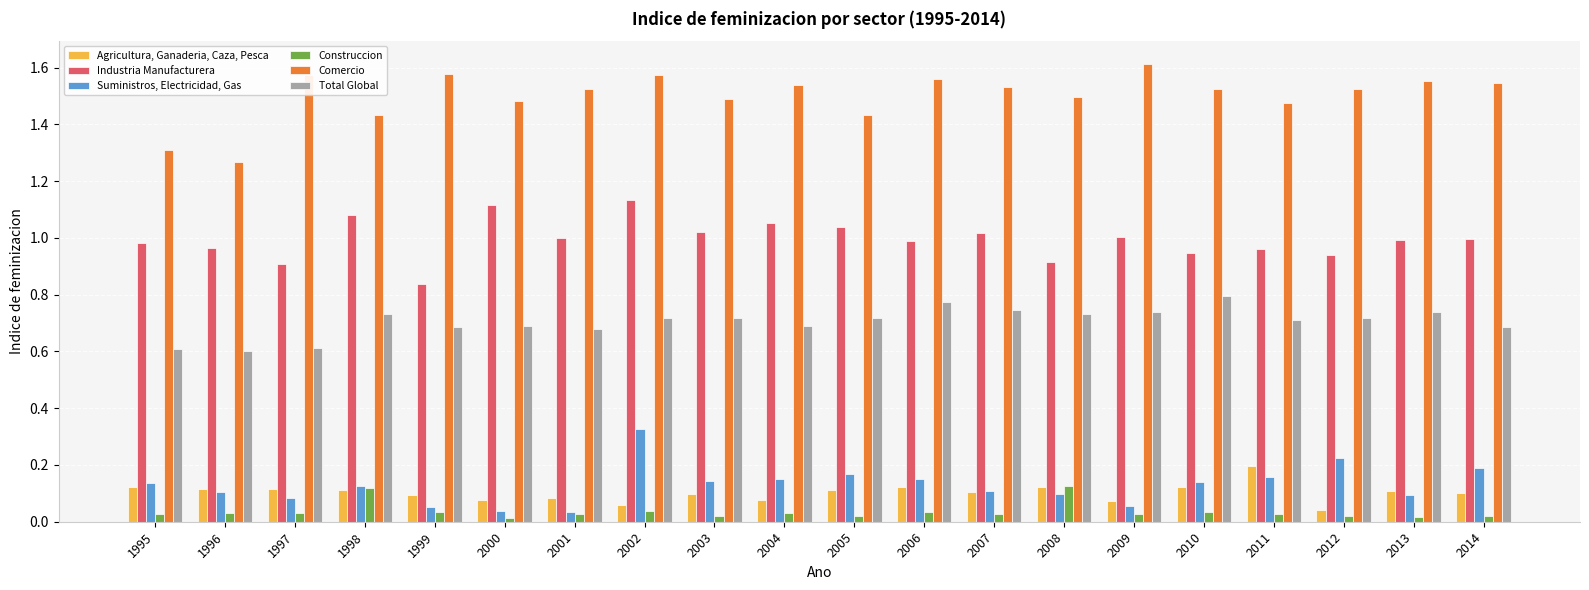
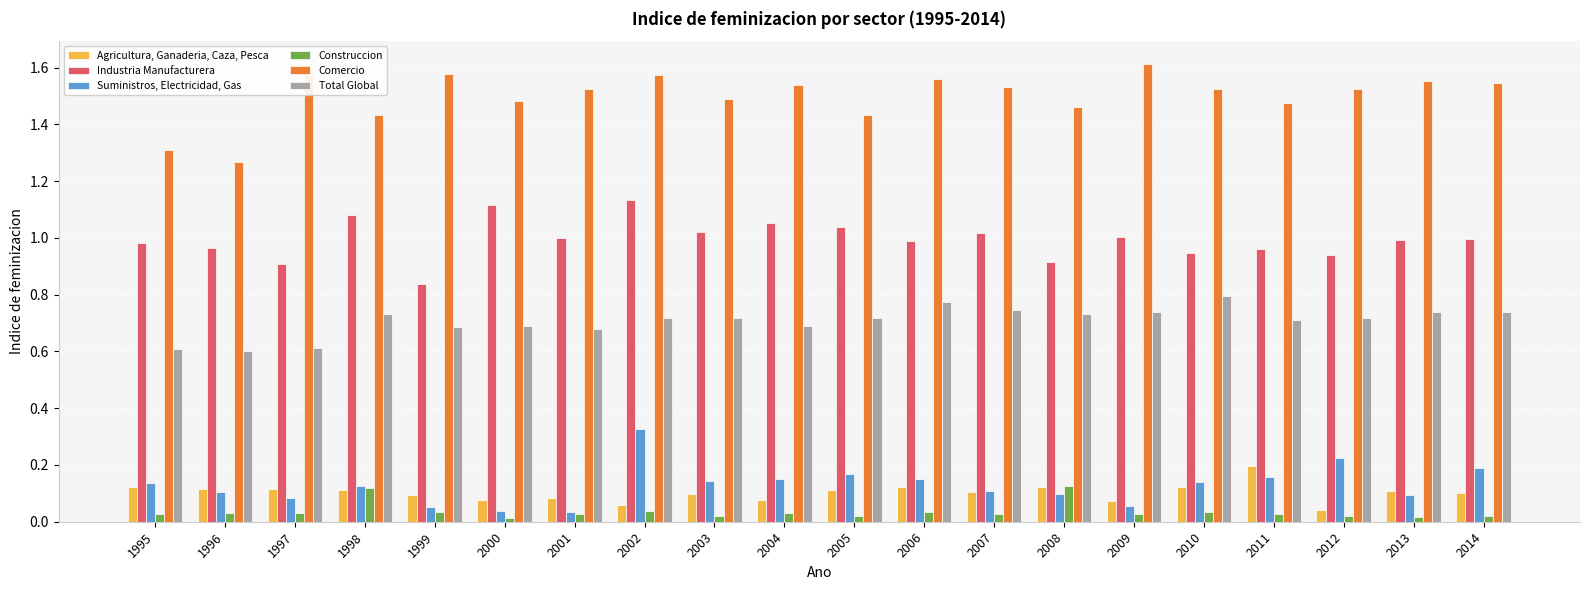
Comercio, 2008: 1.49 -> 1.46
Total Global, 2014: 0.69 -> 0.74
